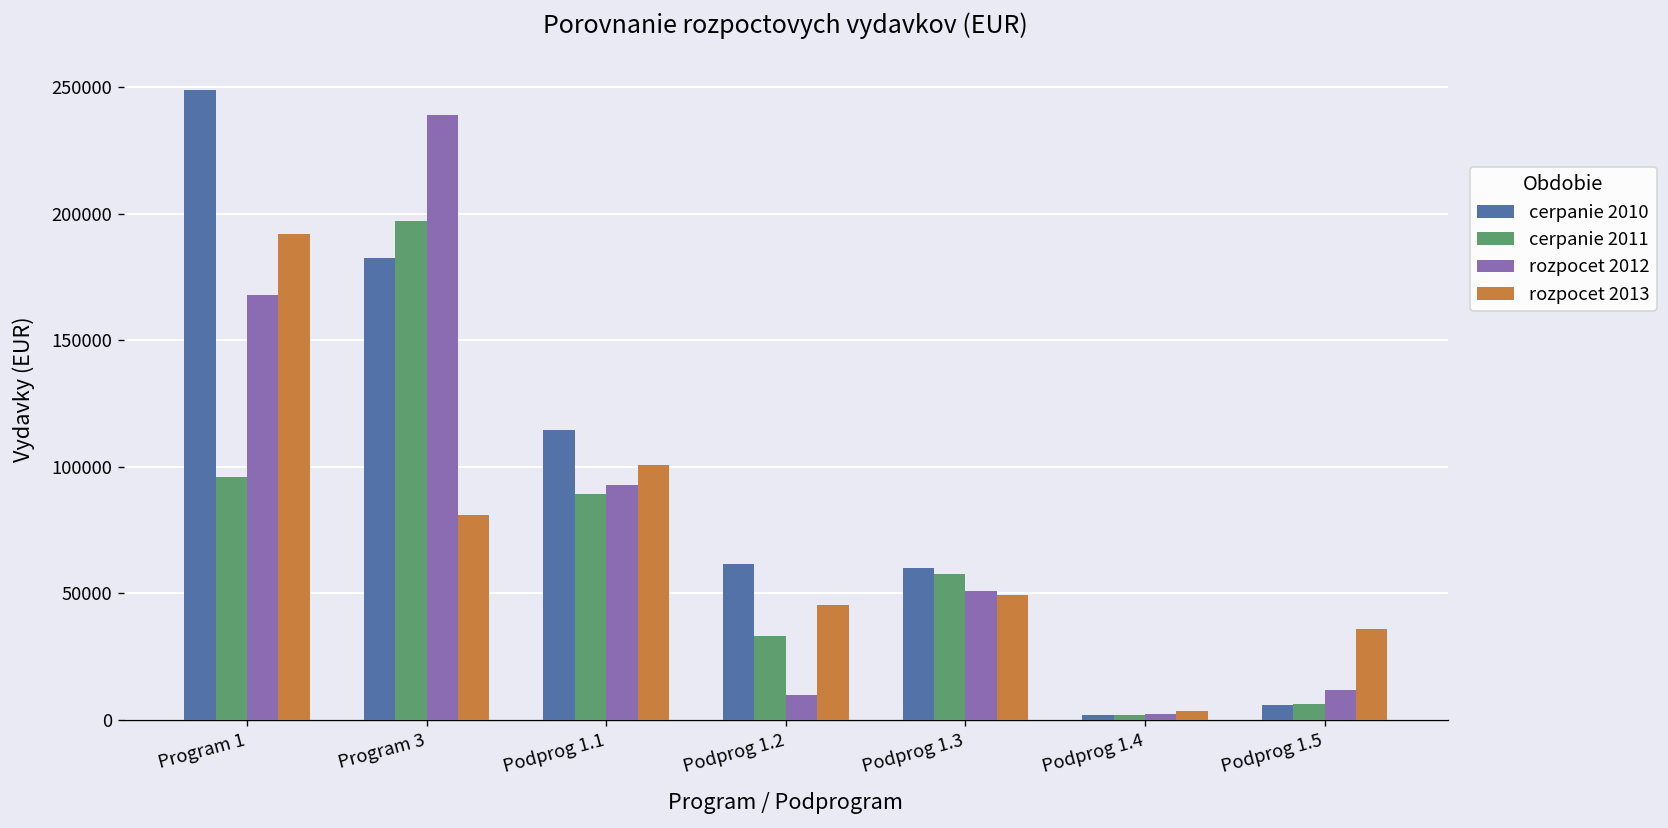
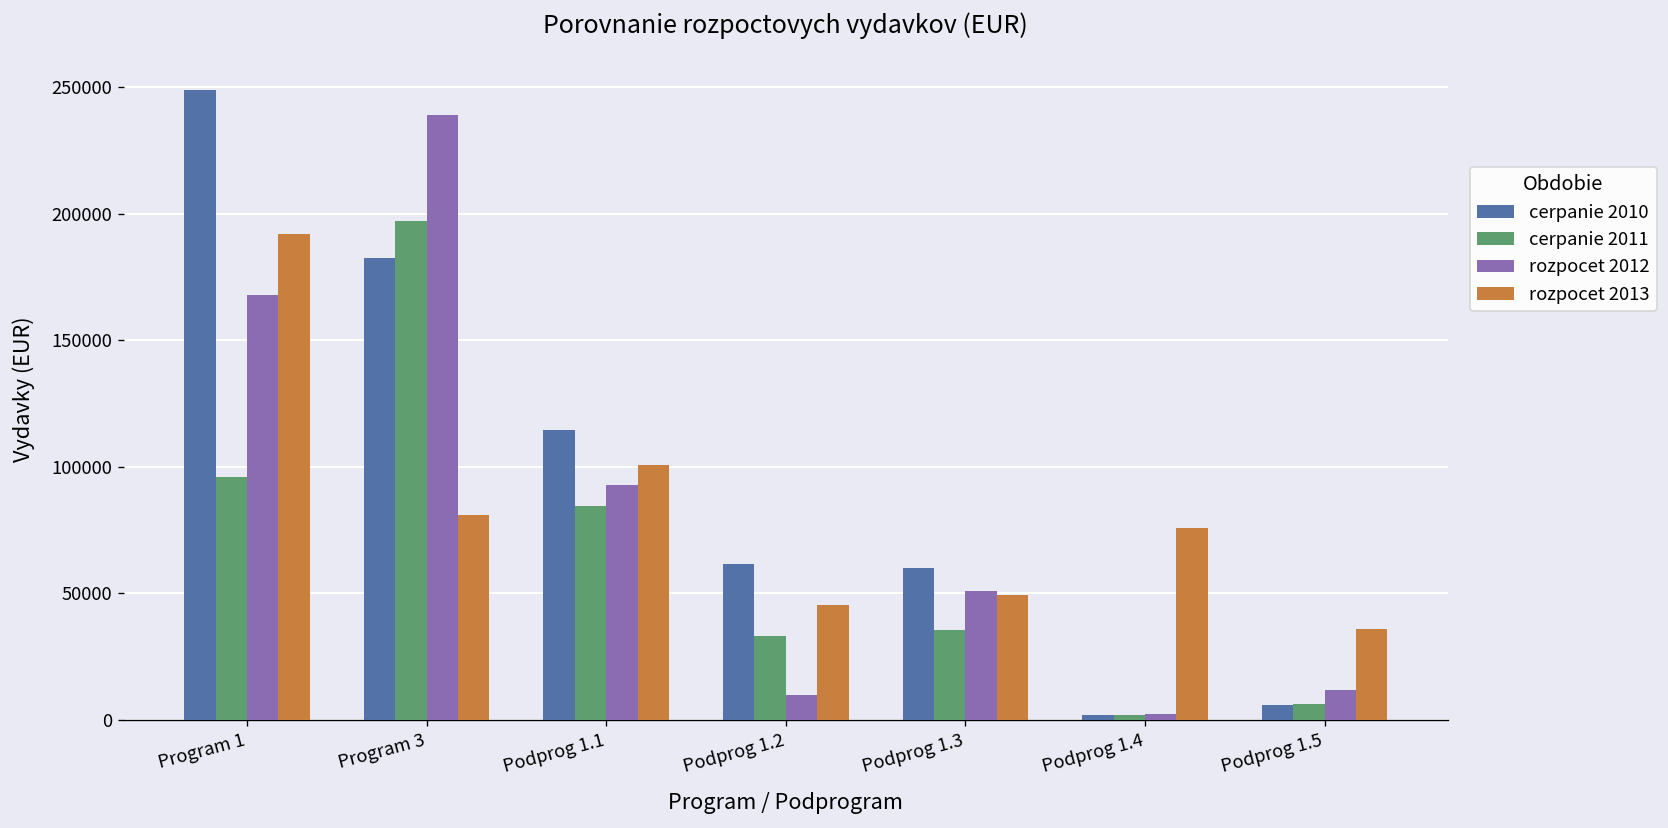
cerpanie 2011, Podprog 1.1: 89000 -> 84000
cerpanie 2011, Podprog 1.3: 57000 -> 35000
rozpocet 2013, Podprog 1.4: 4000 -> 76000
